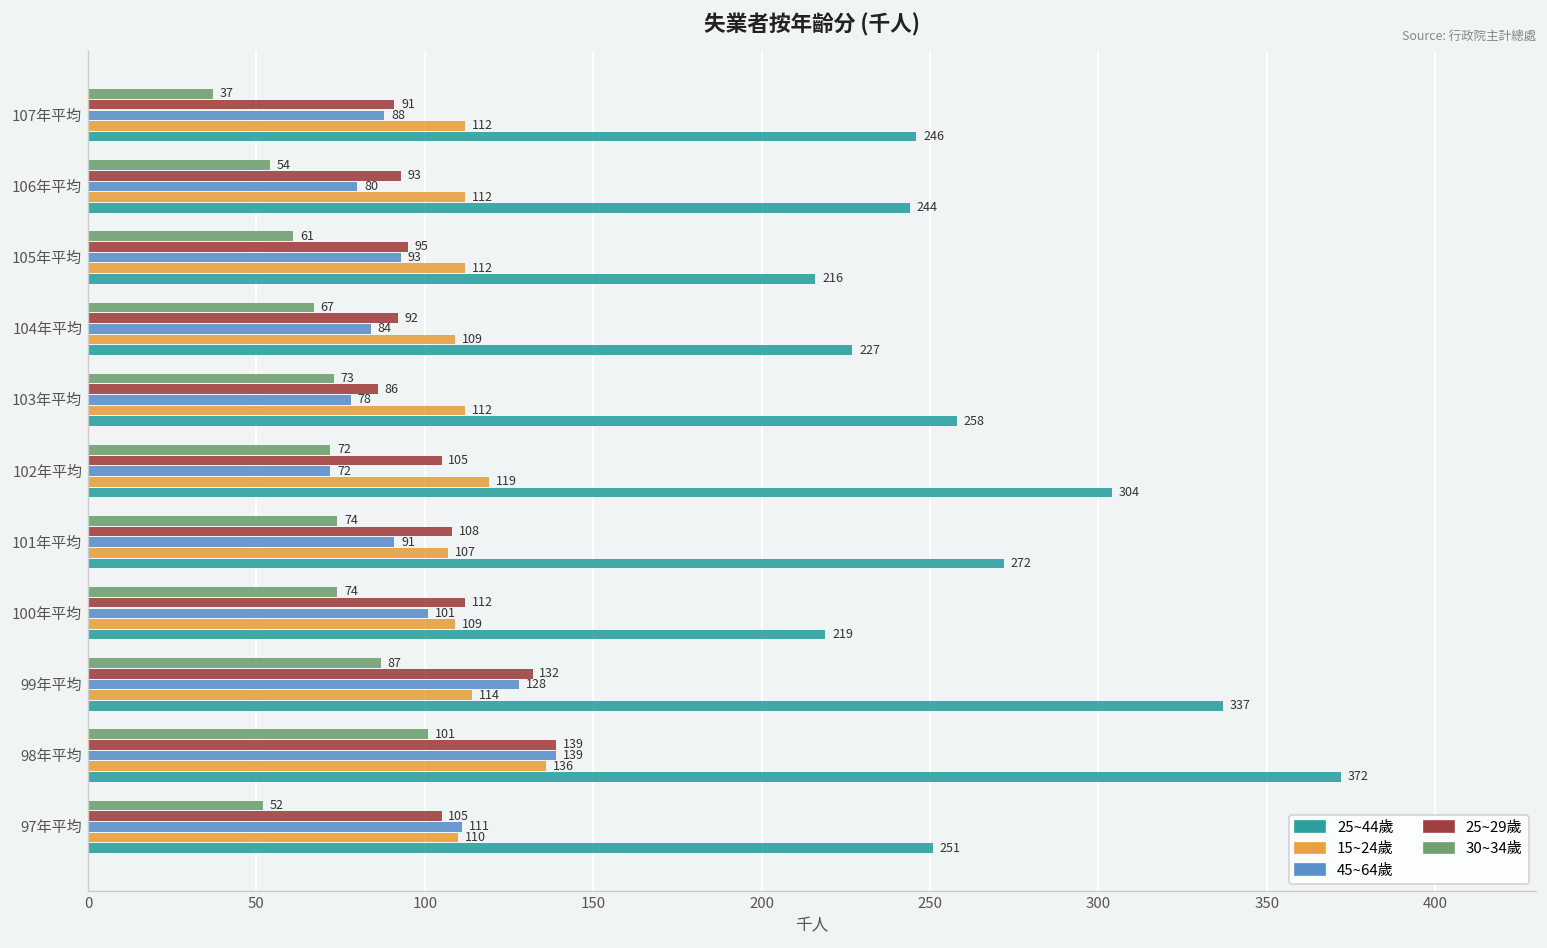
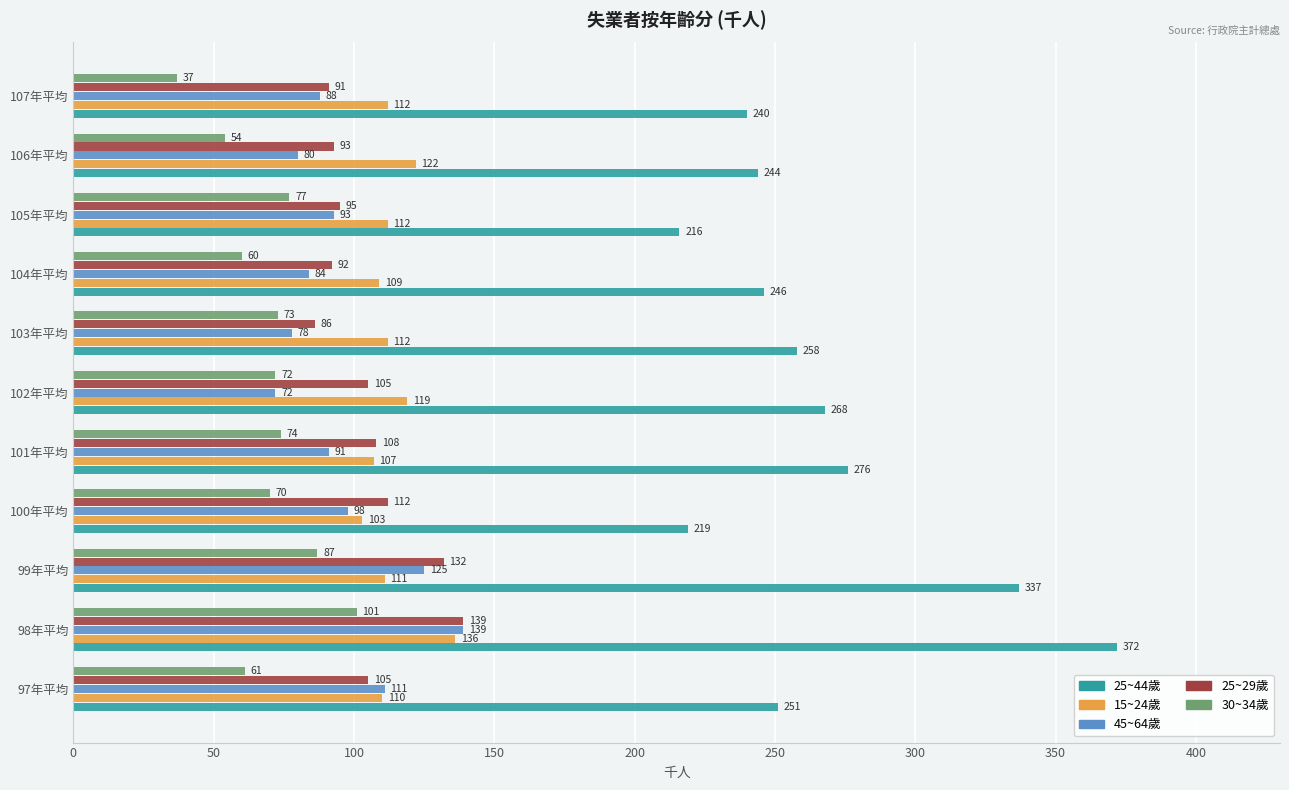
25~44歲, 107年平均: 246 -> 240
15~24歲, 106年平均: 112 -> 122
30~34歲, 105年平均: 61 -> 77
30~34歲, 104年平均: 67 -> 60
25~44歲, 104年平均: 227 -> 246
25~44歲, 102年平均: 304 -> 268
25~44歲, 101年平均: 272 -> 276
30~34歲, 100年平均: 74 -> 70
45~64歲, 100年平均: 101 -> 98
15~24歲, 100年平均: 109 -> 103
45~64歲, 99年平均: 128 -> 125
15~24歲, 99年平均: 114 -> 111
30~34歲, 97年平均: 52 -> 61
